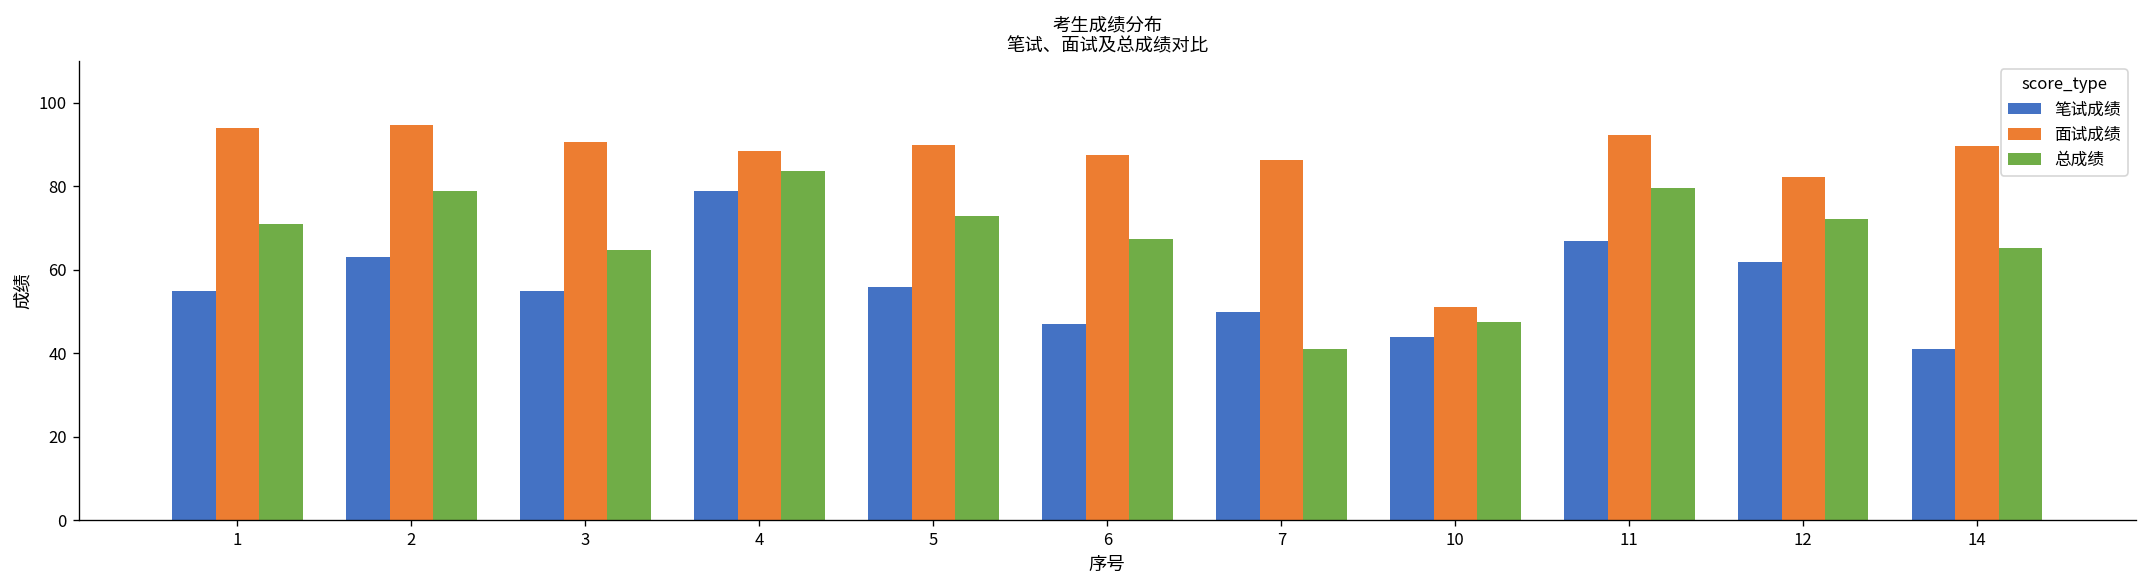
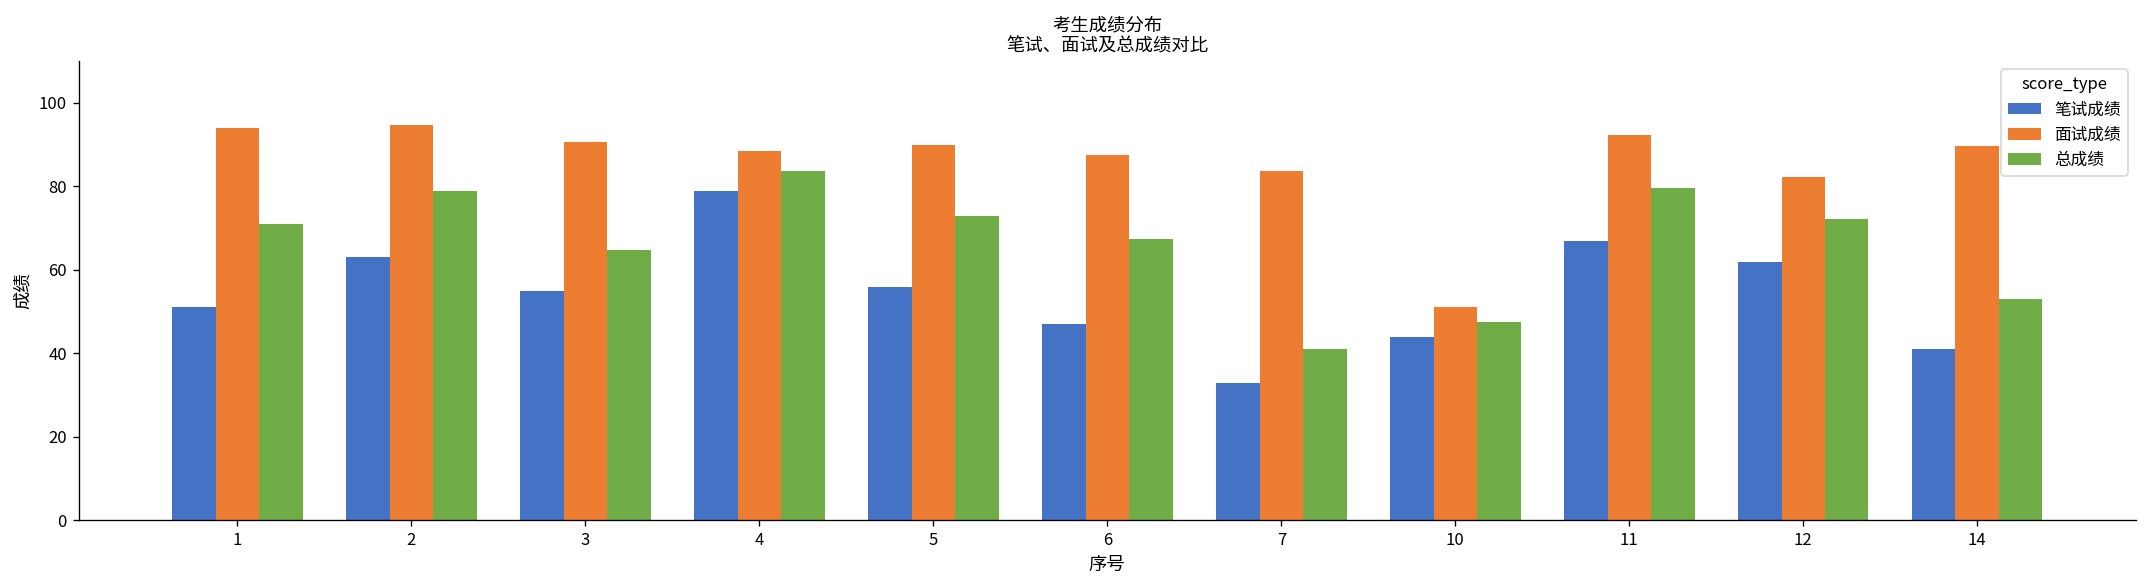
笔试成绩, 1: 55 -> 51
笔试成绩, 7: 50 -> 33
面试成绩, 7: 86 -> 84
总成绩, 14: 65 -> 53
